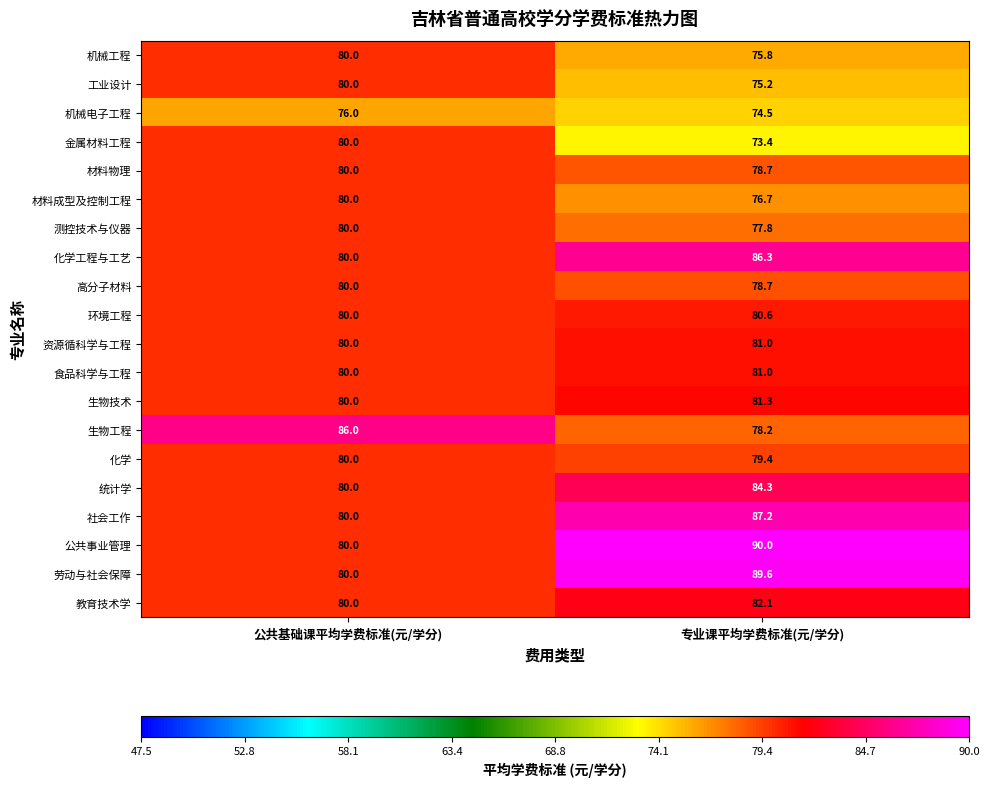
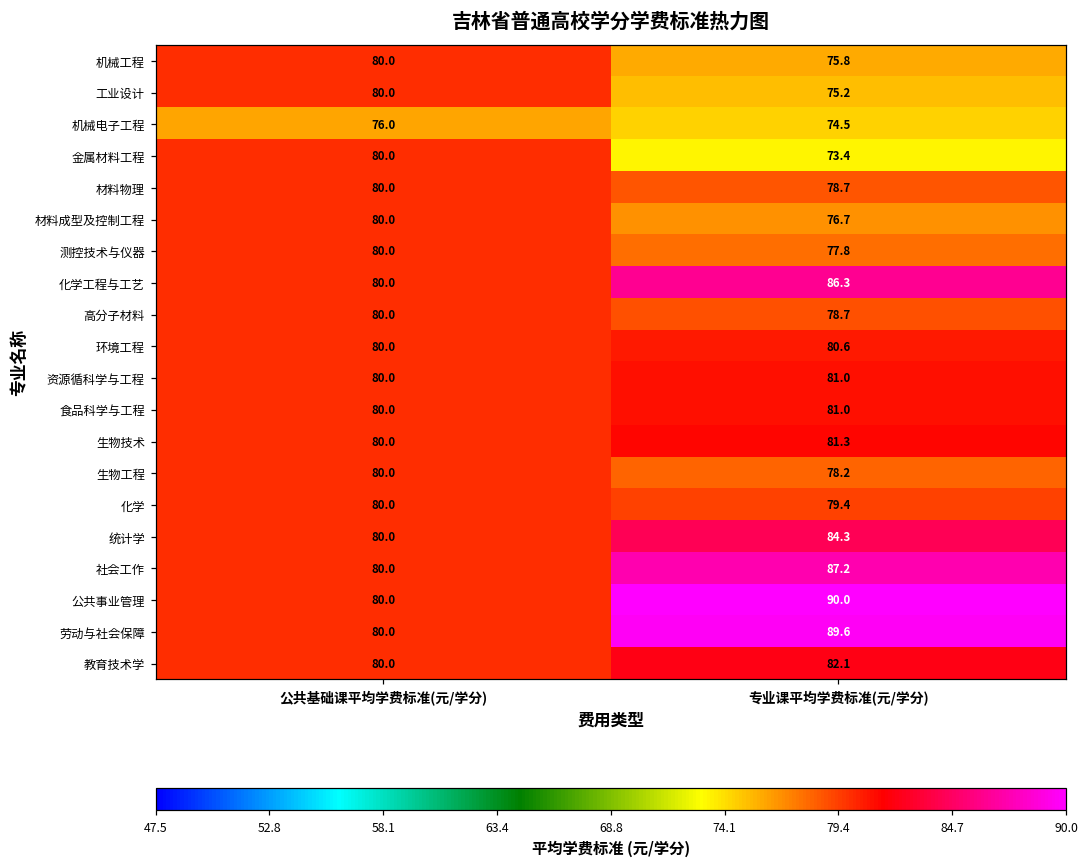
生物工程, 公共基础课平均学费标准(元/学分): 86.0 -> 80.0
